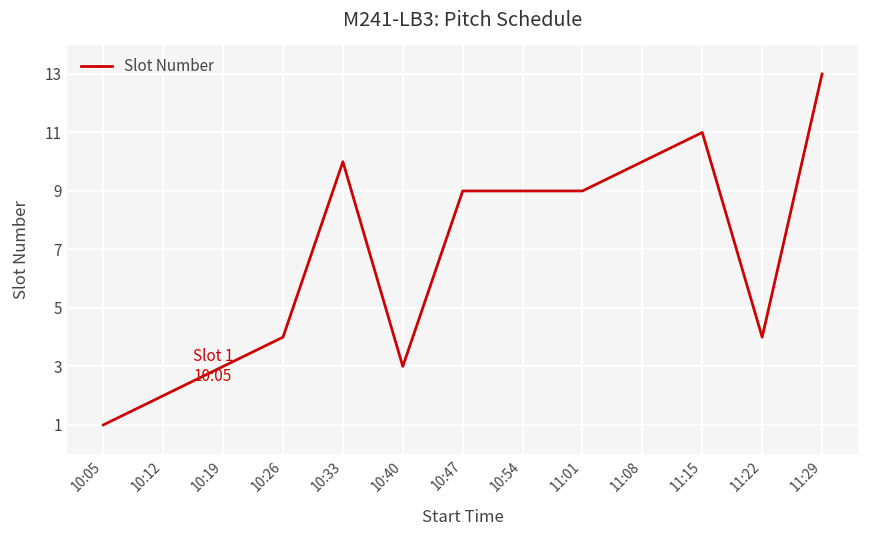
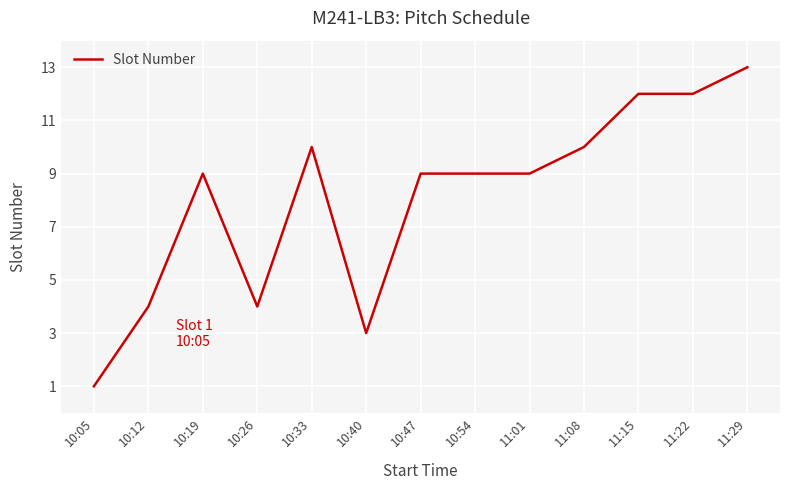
10:12: 2 -> 4
10:19: 3 -> 9
11:15: 11 -> 12
11:22: 4 -> 12
